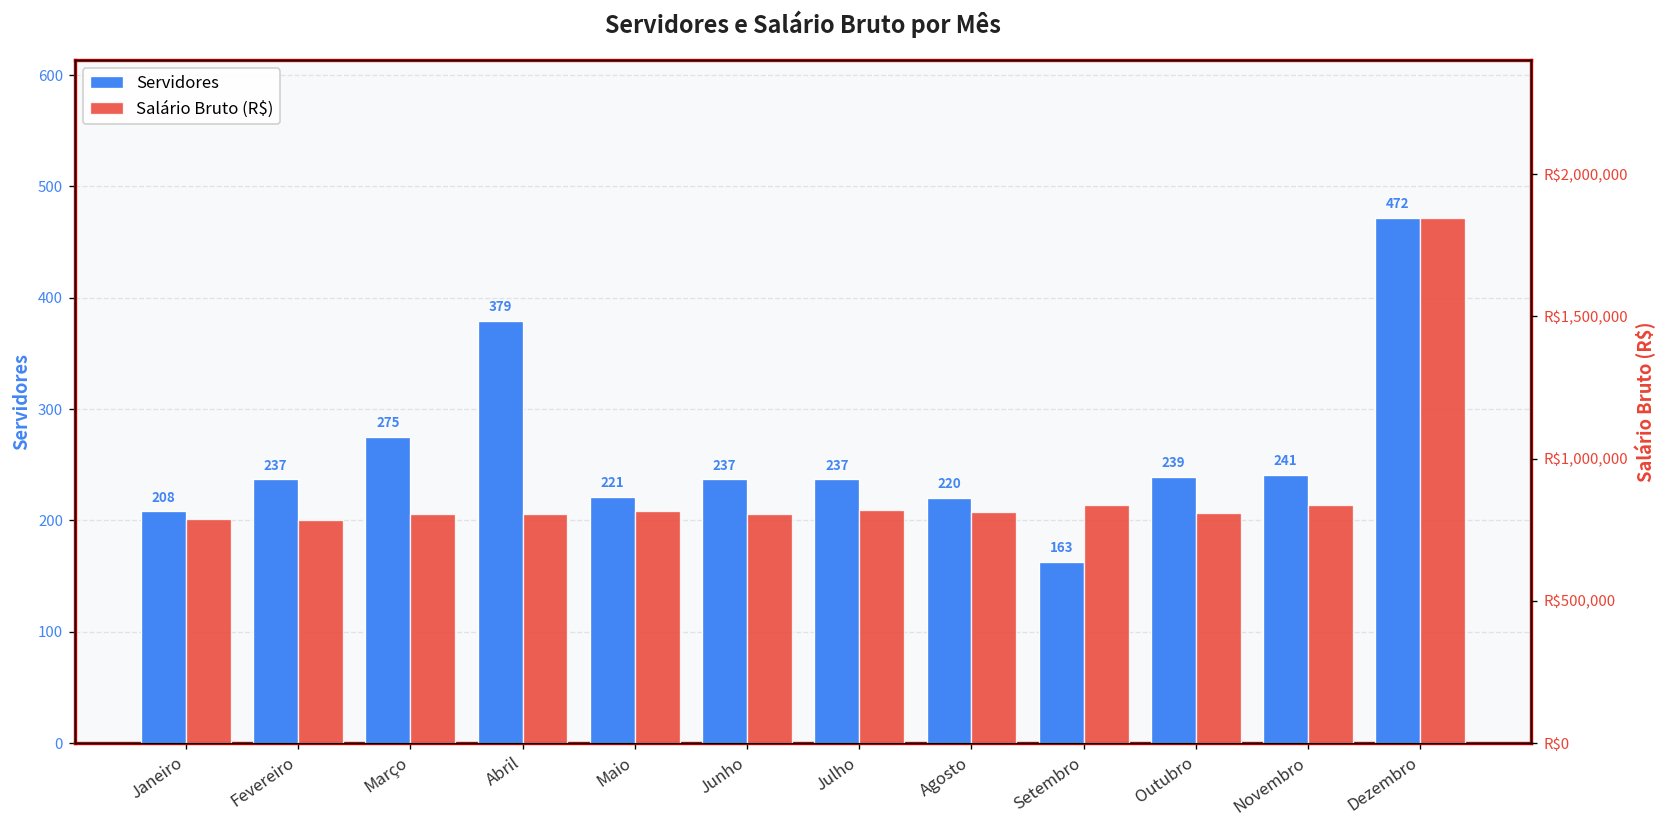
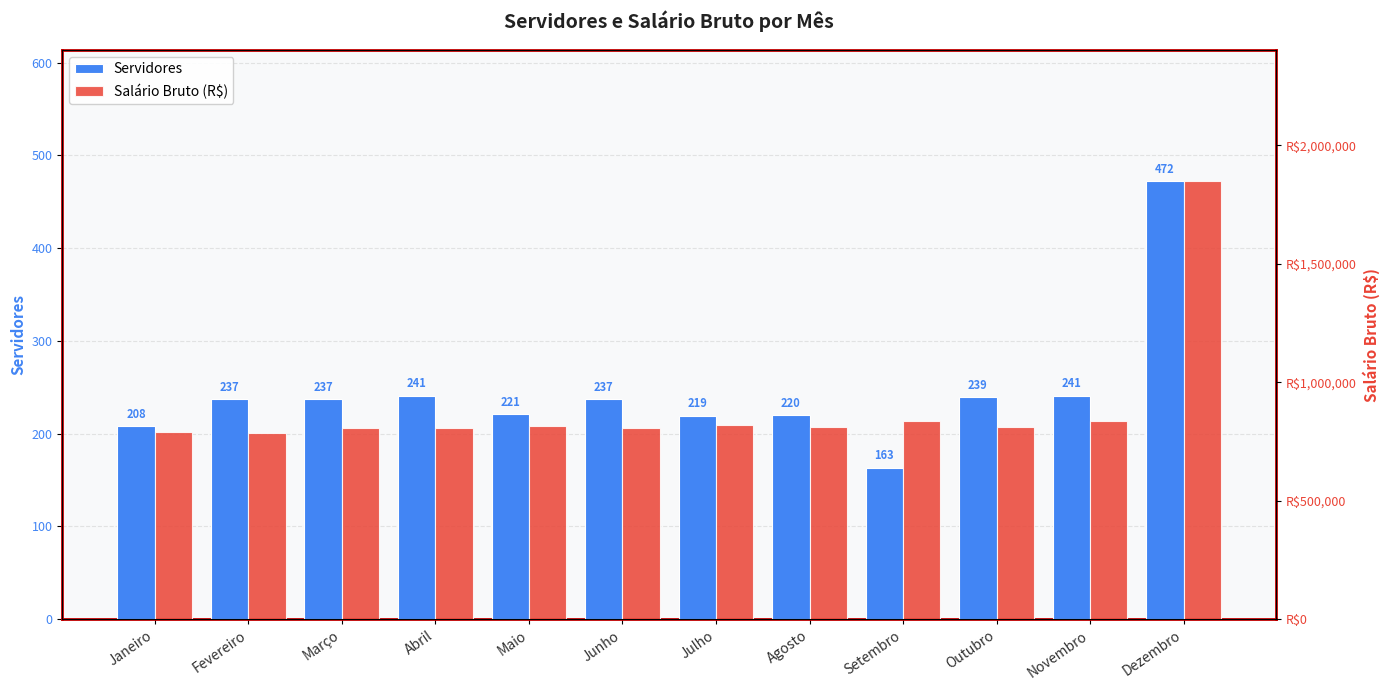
Servidores, Março: 275 -> 237
Servidores, Abril: 379 -> 241
Servidores, Julho: 237 -> 219
